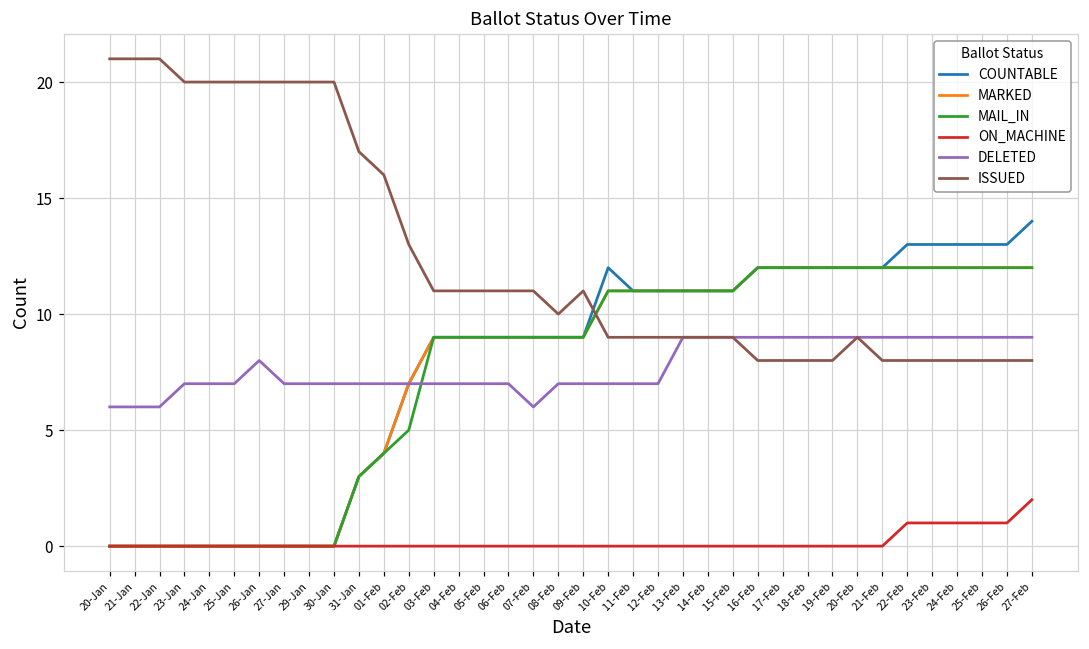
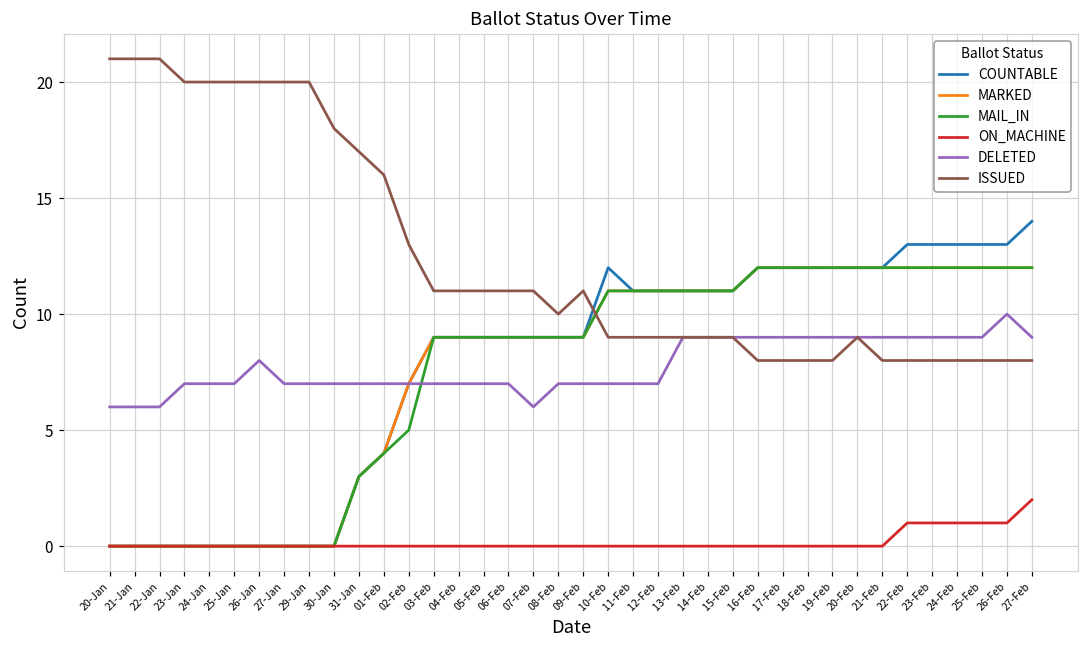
ISSUED, 30-Jan: 20 -> 18
DELETED, 26-Feb: 9 -> 10
